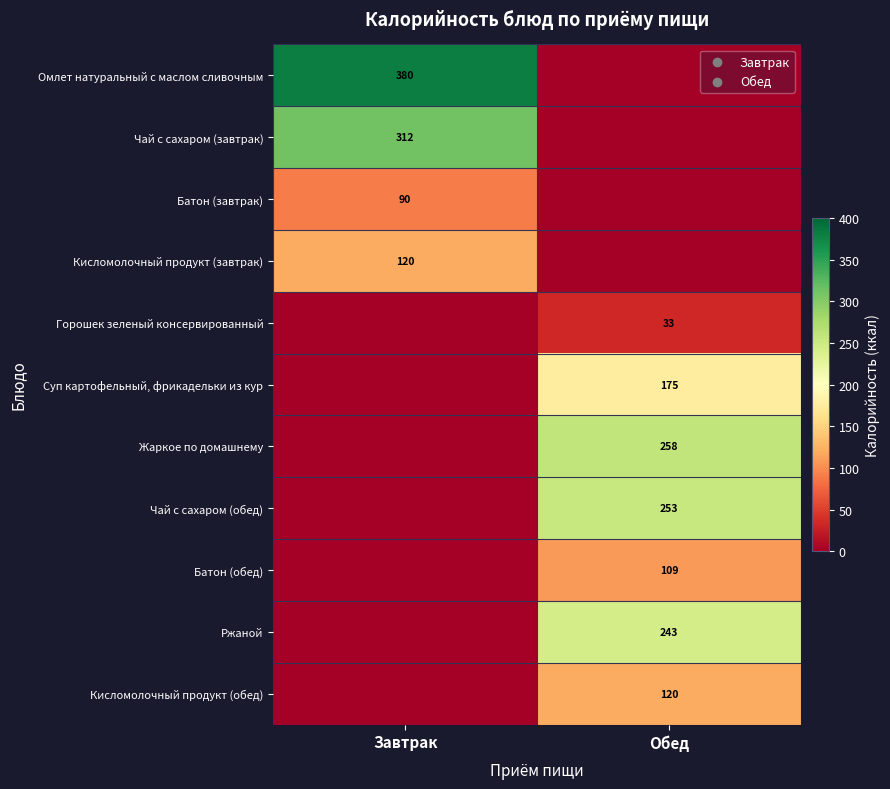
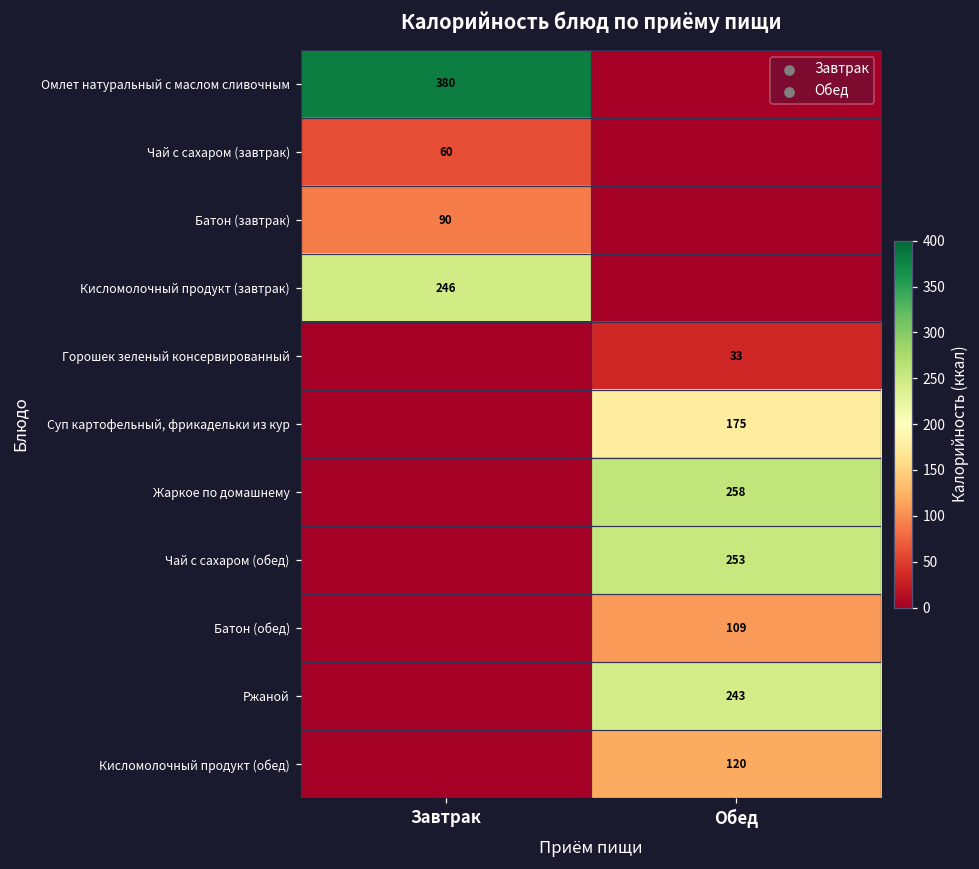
Чай с сахаром (завтрак), Завтрак: 312 -> 60
Кисломолочный продукт (завтрак), Завтрак: 120 -> 246
